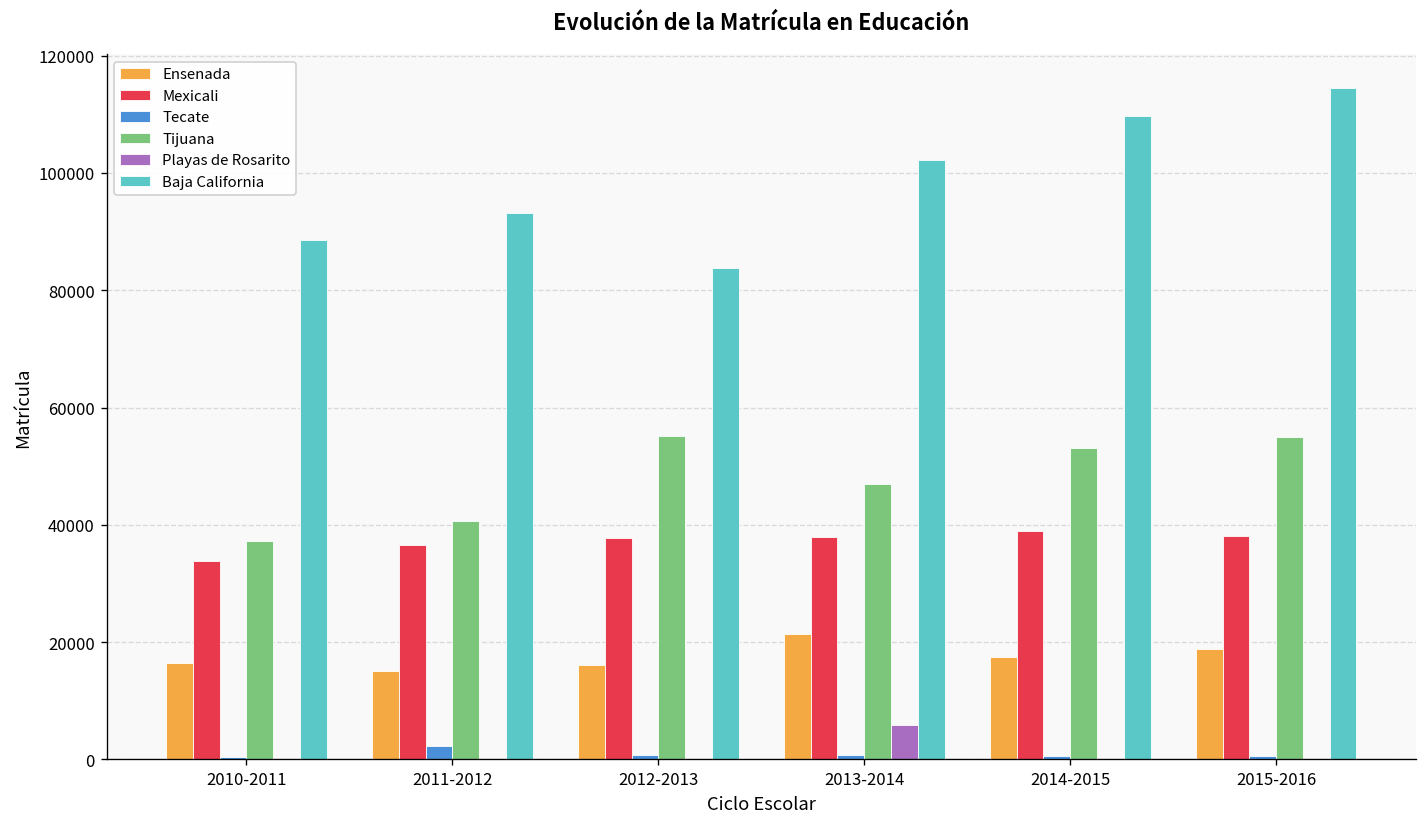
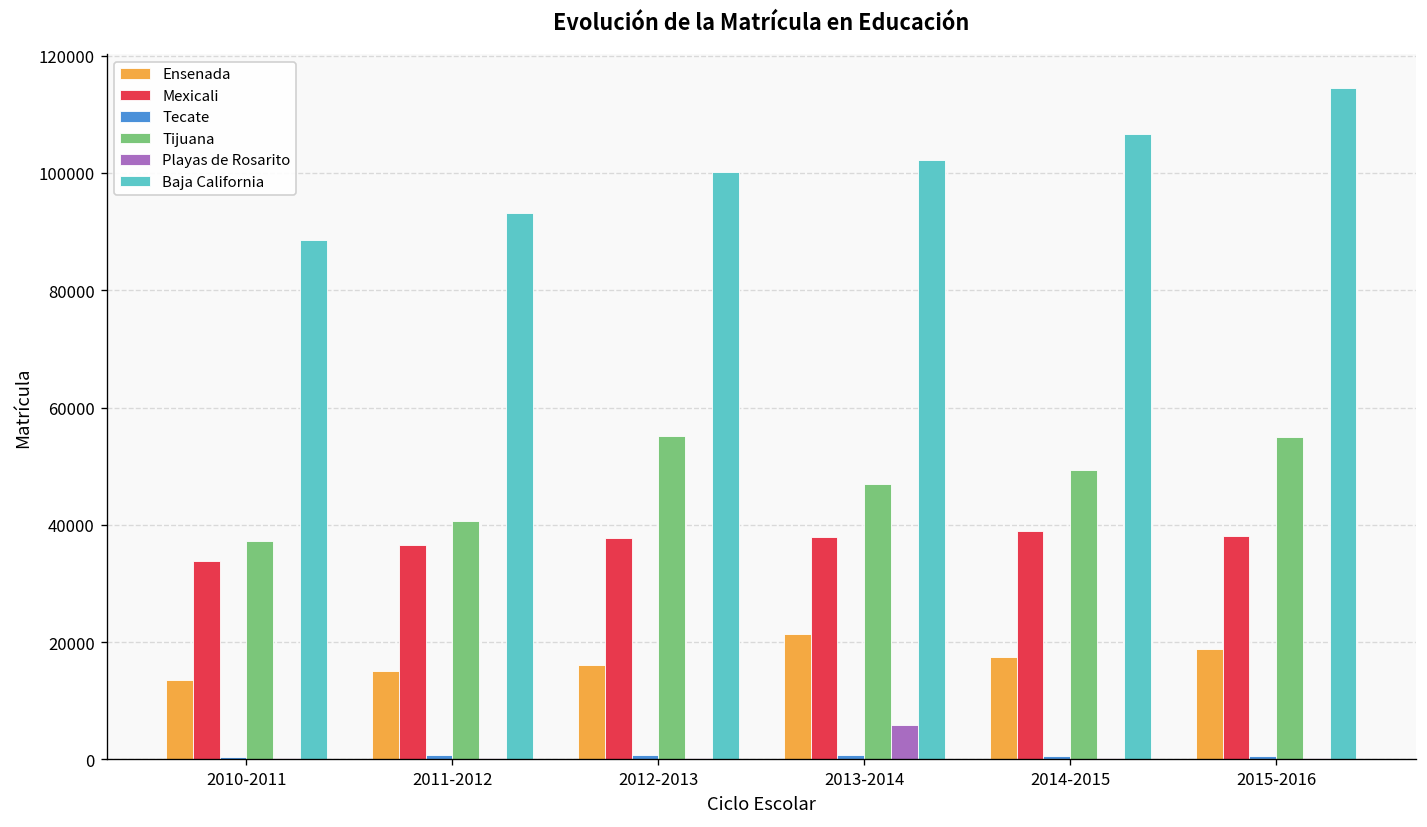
Ensenada, 2010-2011: 17000 -> 14000
Tecate, 2011-2012: 2000 -> 1000
Baja California, 2012-2013: 84000 -> 100000
Tijuana, 2014-2015: 53000 -> 49000
Baja California, 2014-2015: 110000 -> 107000
